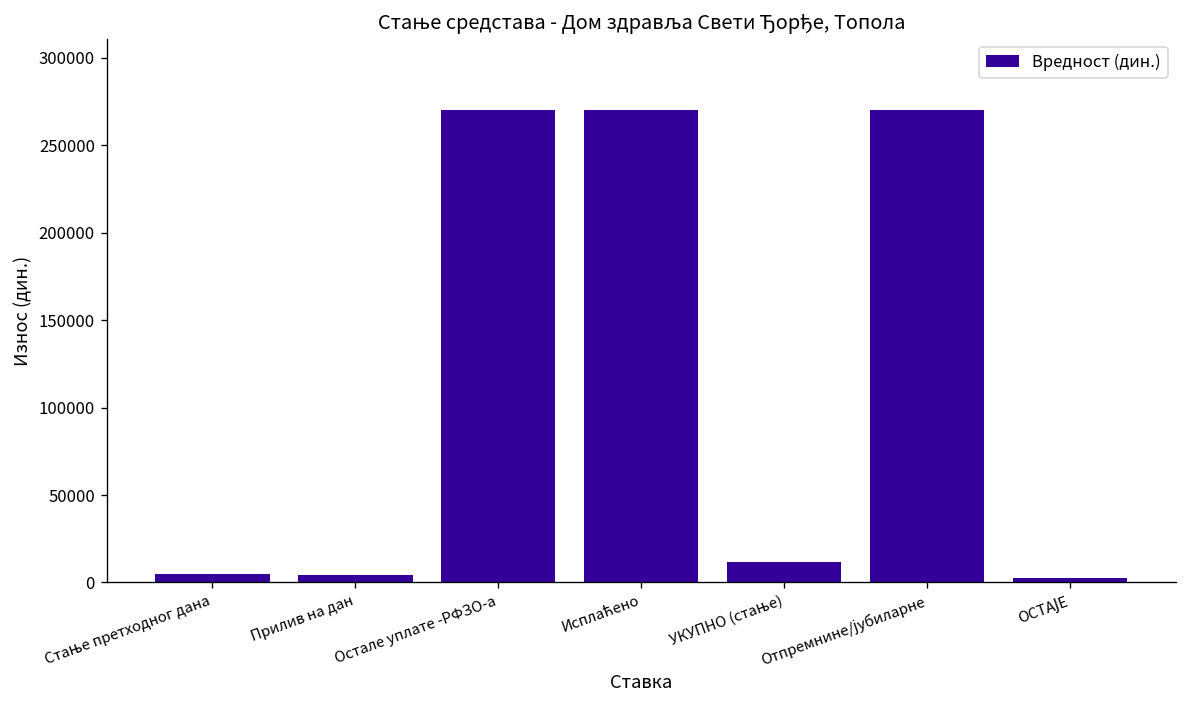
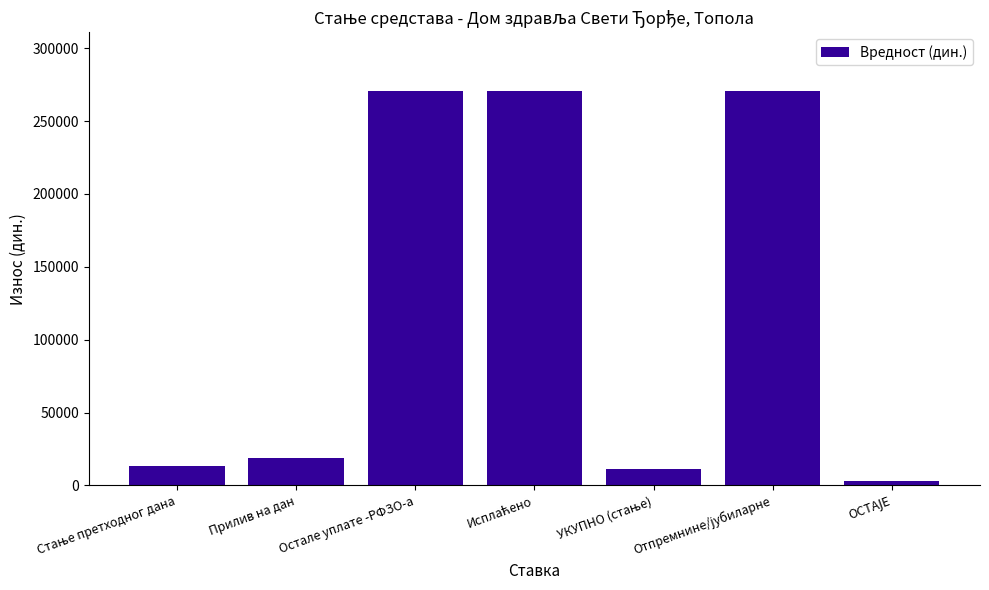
Стање претходног дана: 5000 -> 13000
Прилив на дан: 4000 -> 19000
